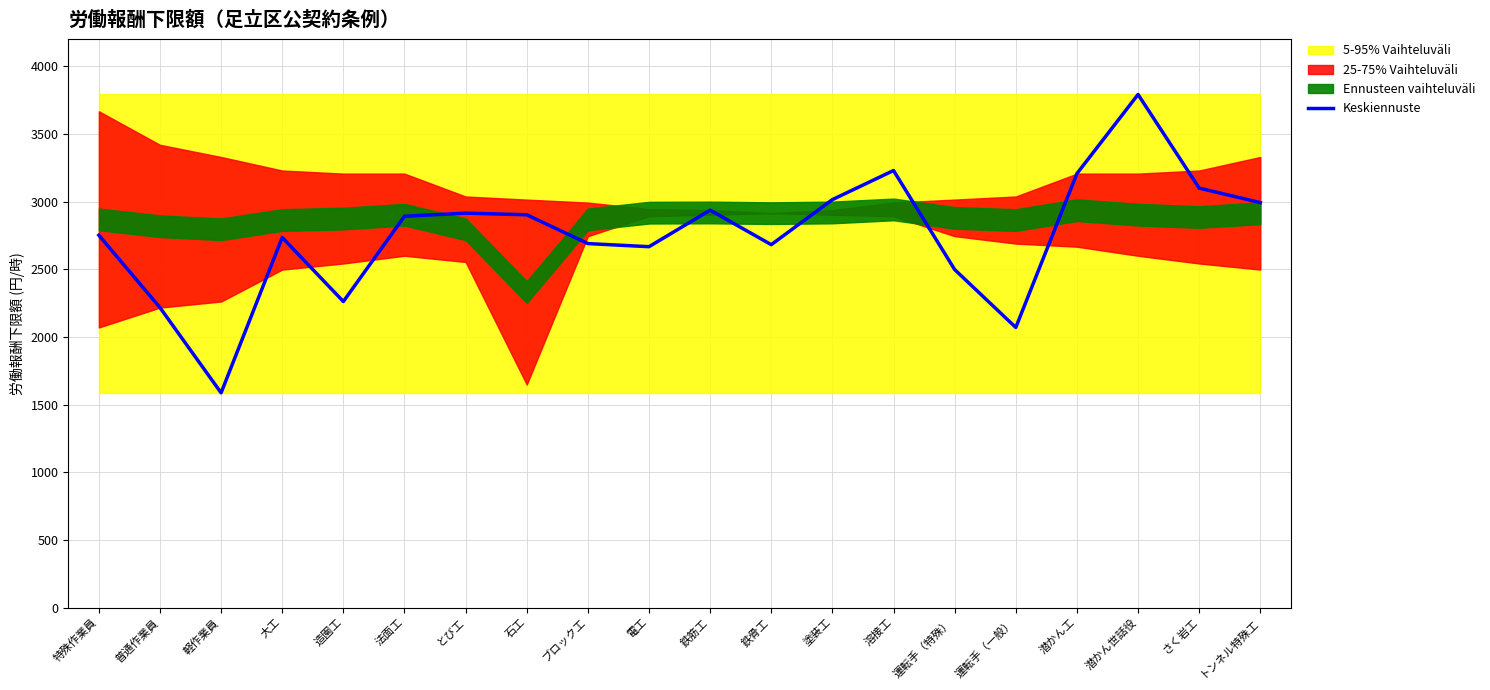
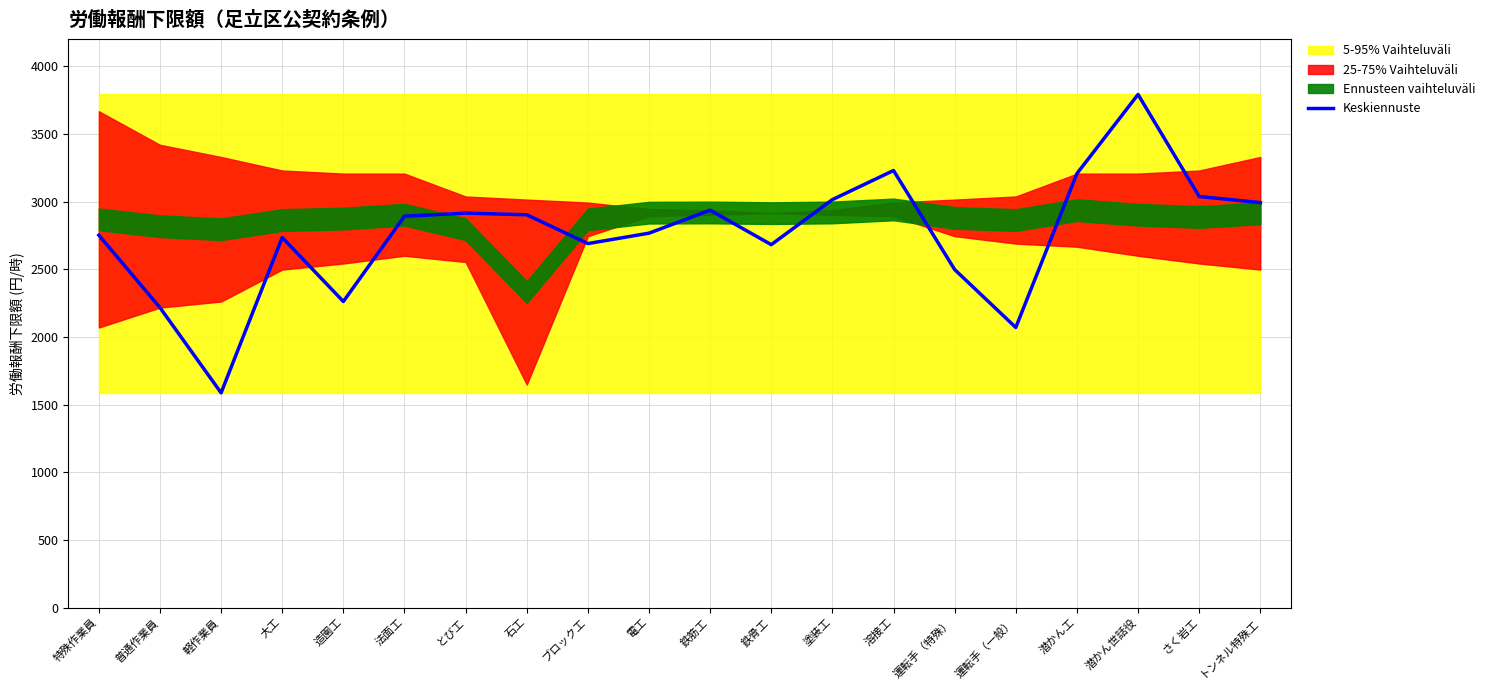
Keskiennuste, 電工: 2670 -> 2770
Keskiennuste, さく岩工: 3100 -> 3040
